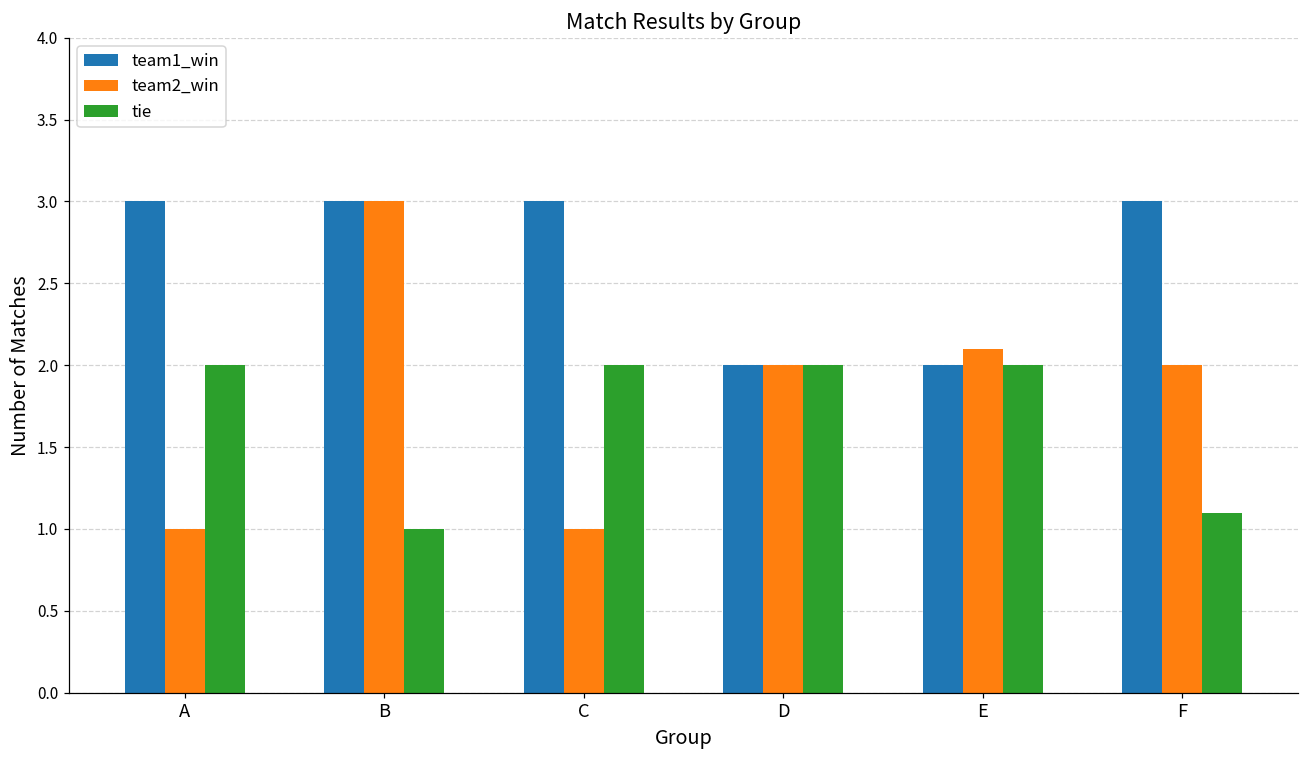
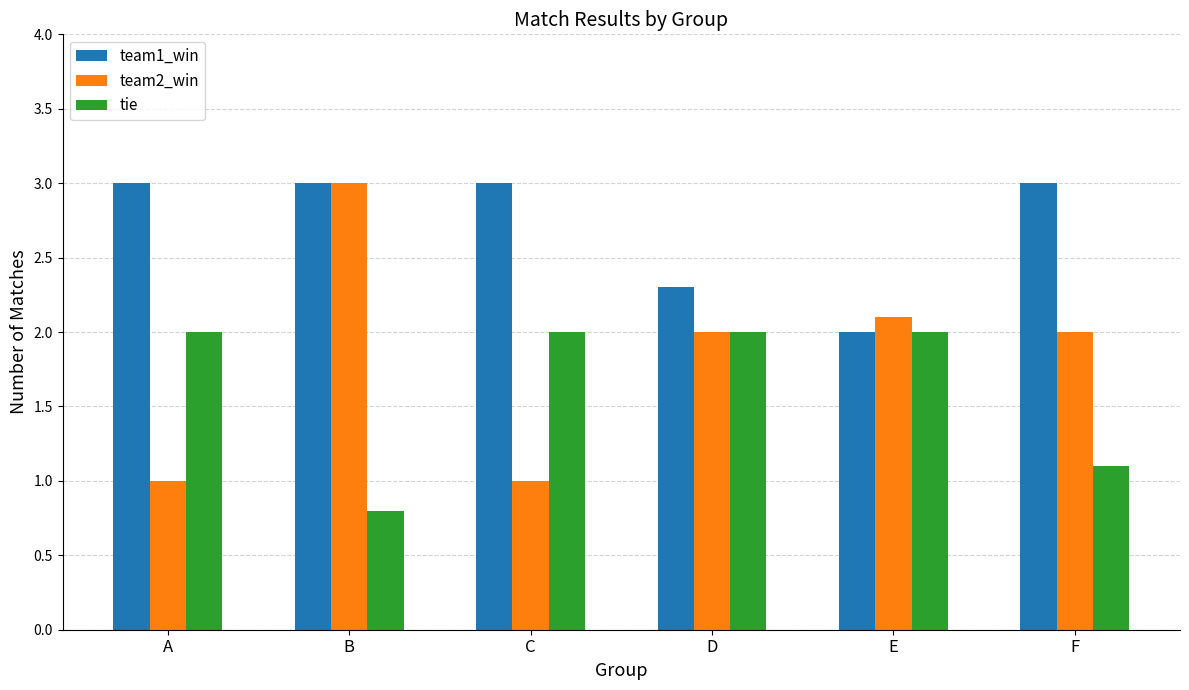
tie, B: 1.0 -> 0.8
team1_win, D: 2.0 -> 2.3
